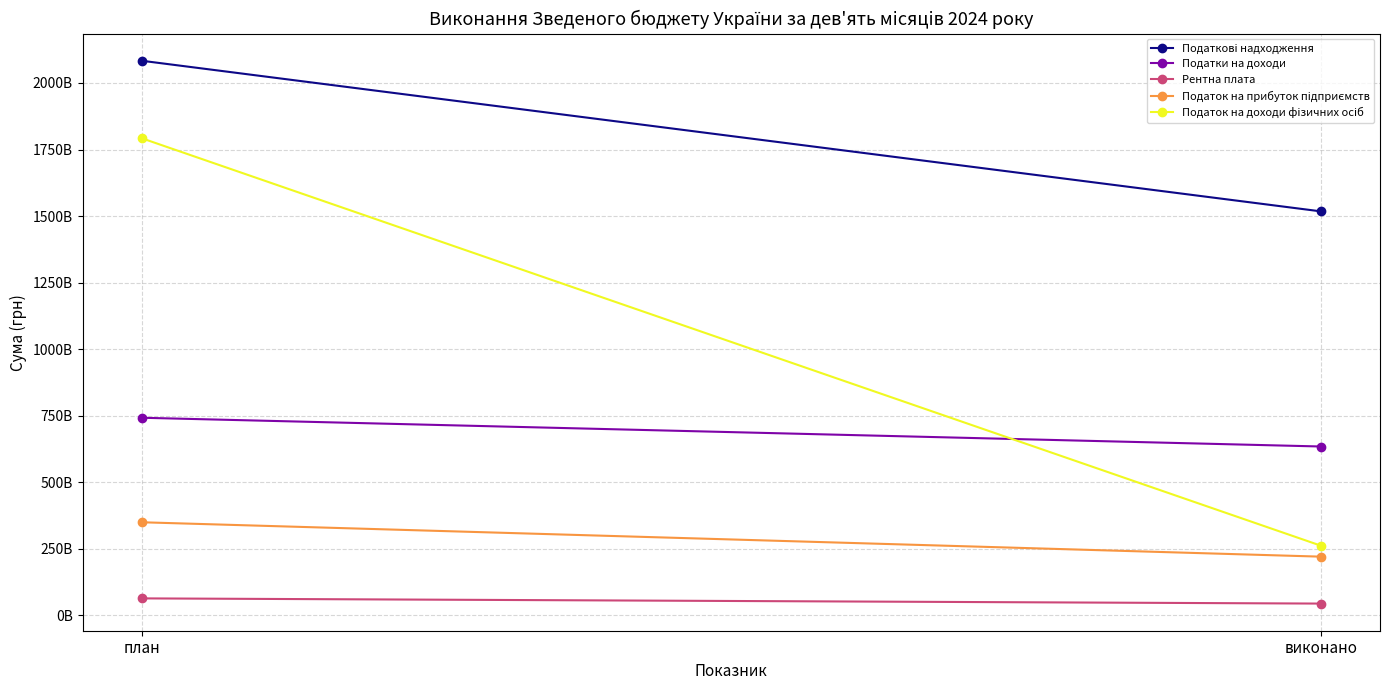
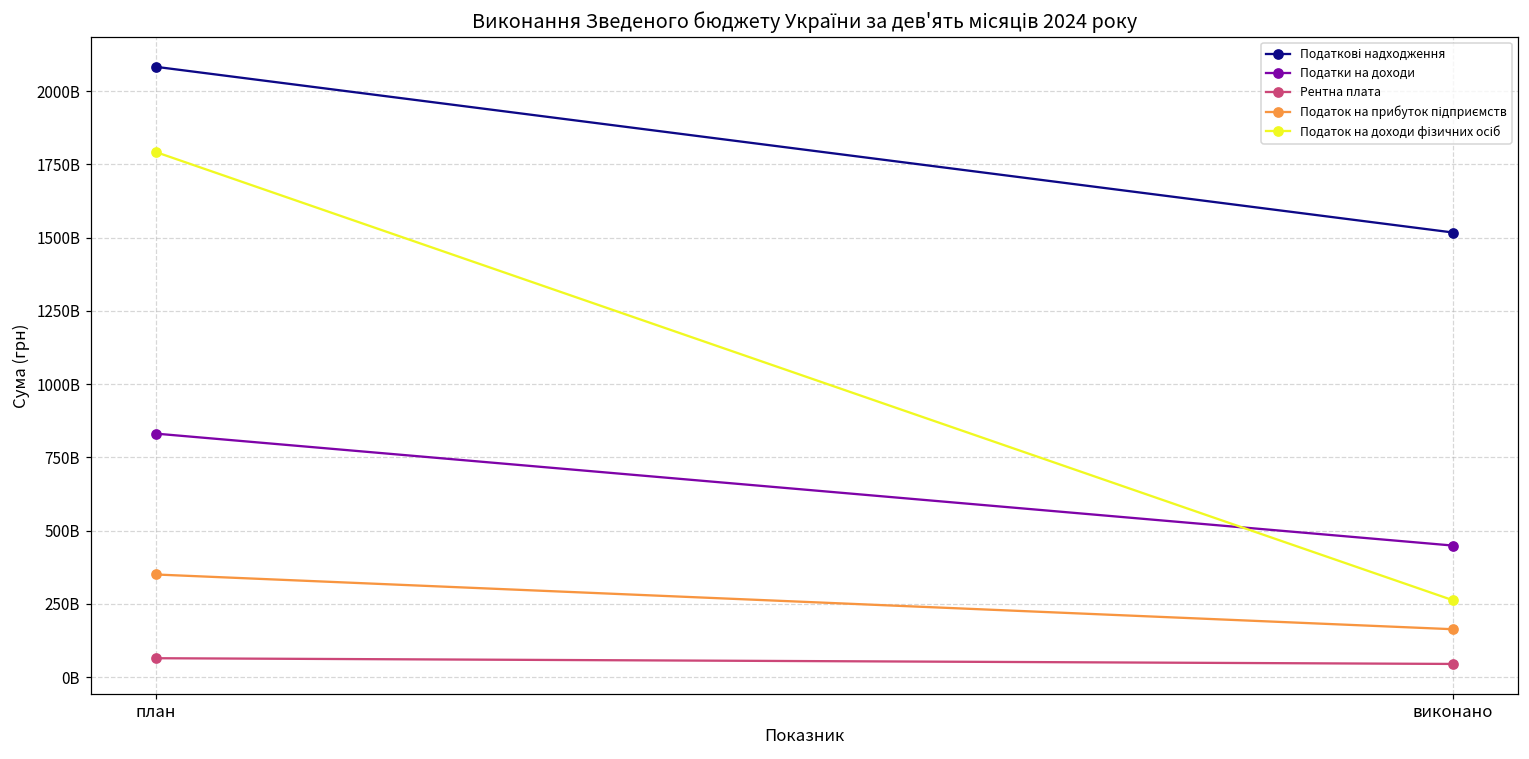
Податки на доходи, план: 740000000000 -> 830000000000
Податки на доходи, виконано: 630000000000 -> 450000000000
Податок на прибуток підприємств, виконано: 220000000000 -> 160000000000
